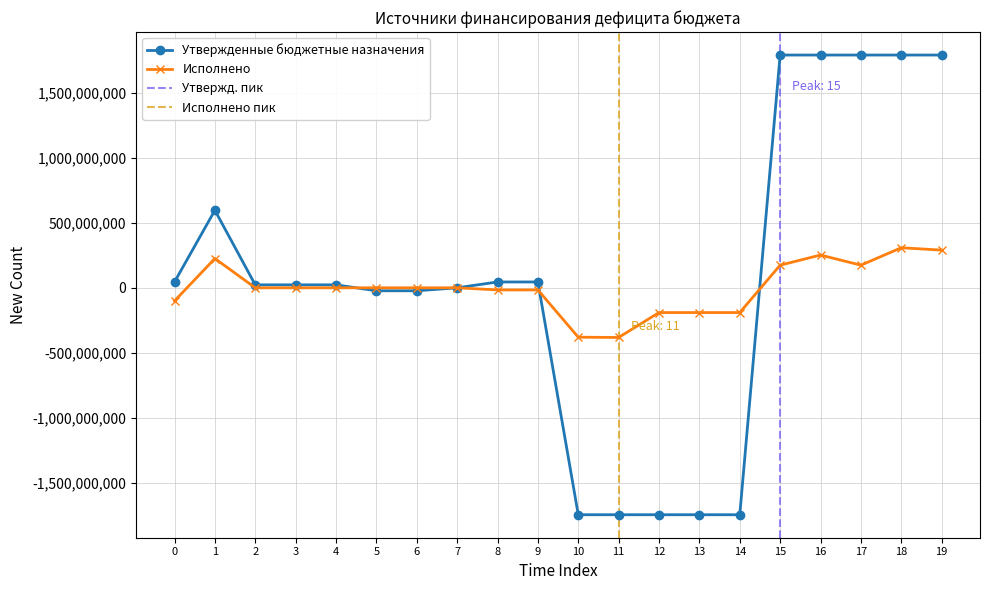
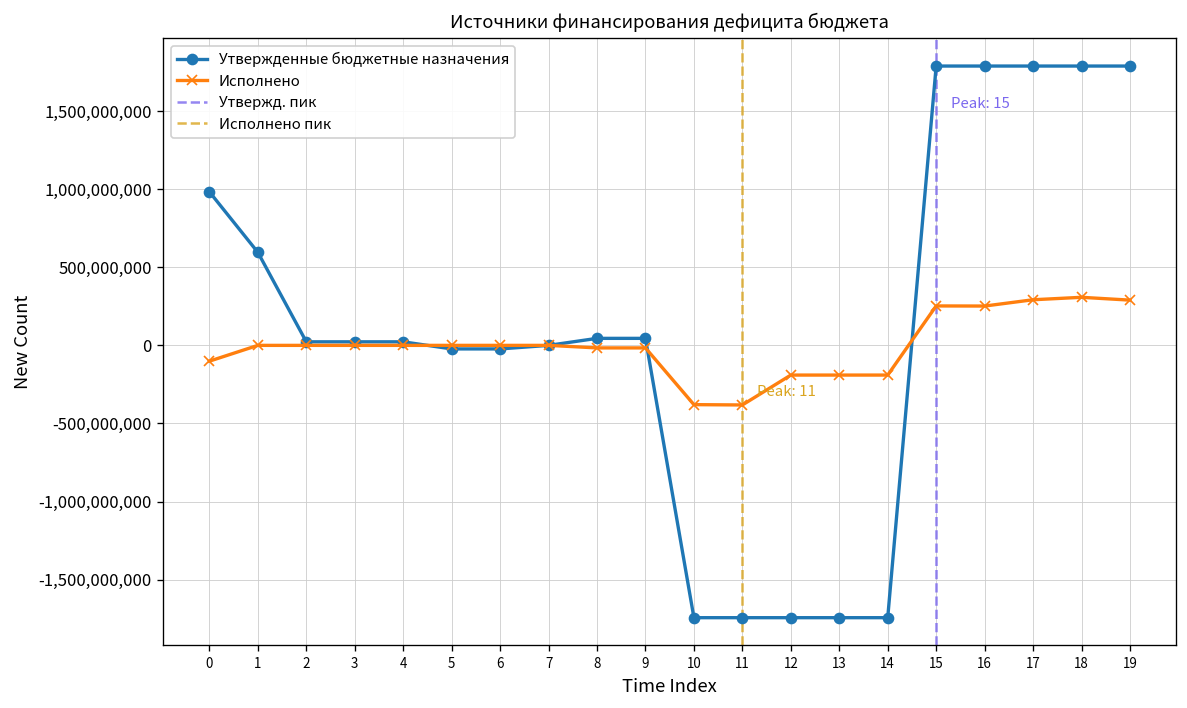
Утвержденные бюджетные назначения, 0: 40,000,000 -> 980,000,000
Исполнено, 1: 230,000,000 -> 0
Исполнено, 15: 170,000,000 -> 250,000,000
Исполнено, 17: 170,000,000 -> 290,000,000
